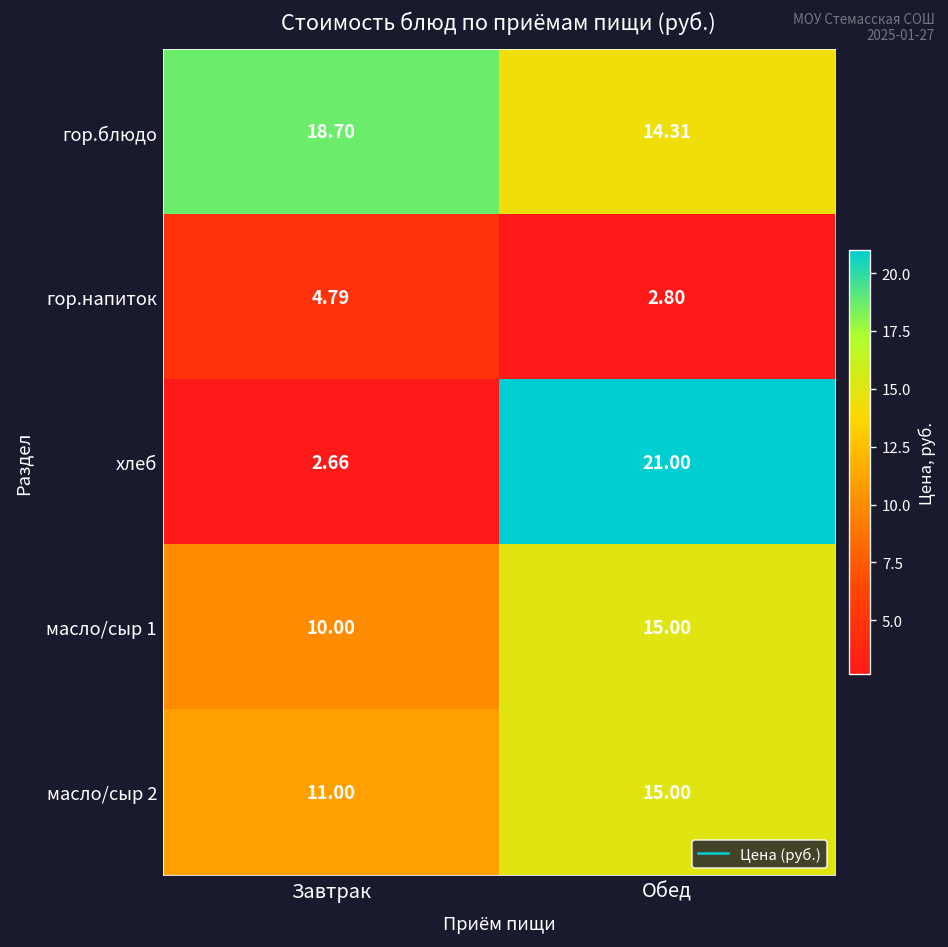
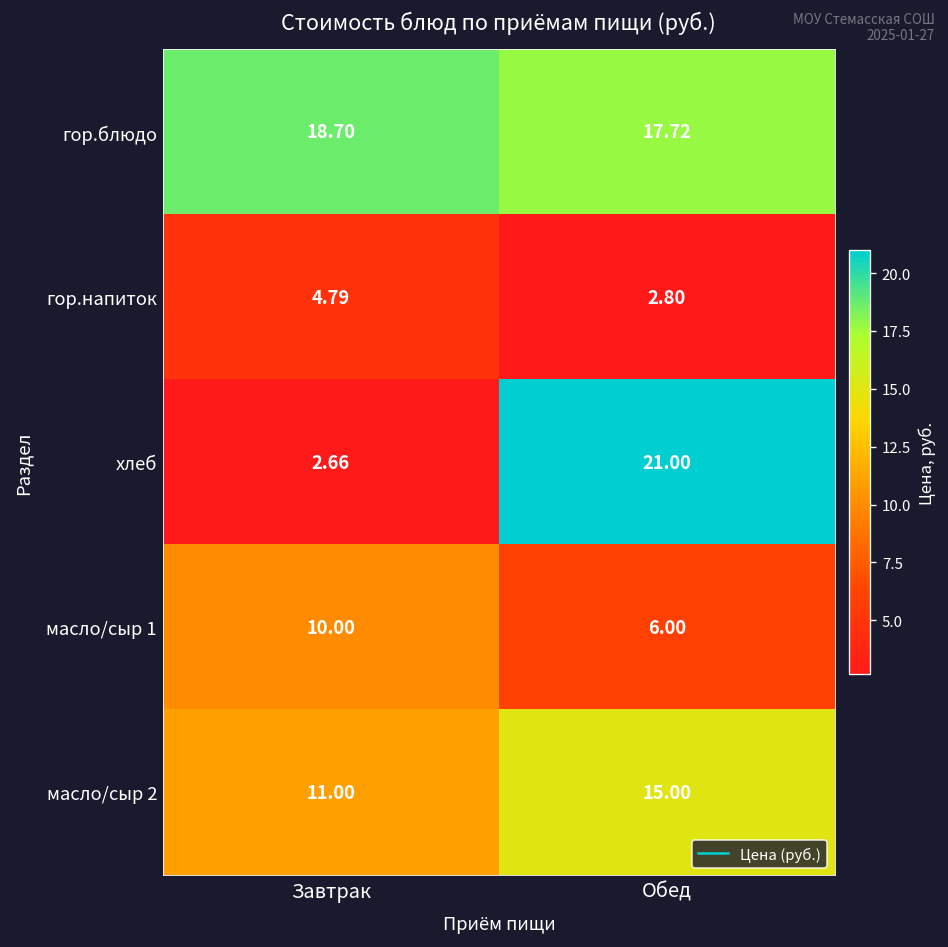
гор.блюдо, Обед: 14.31 -> 17.72
масло/сыр 1, Обед: 15.00 -> 6.00
